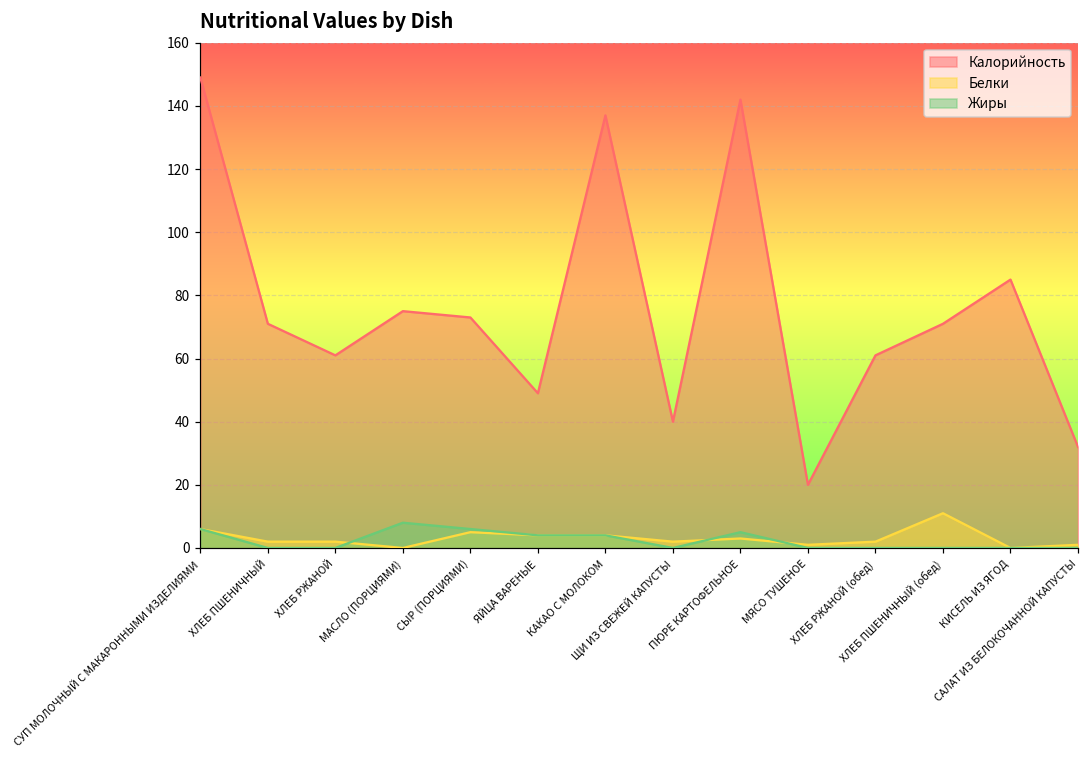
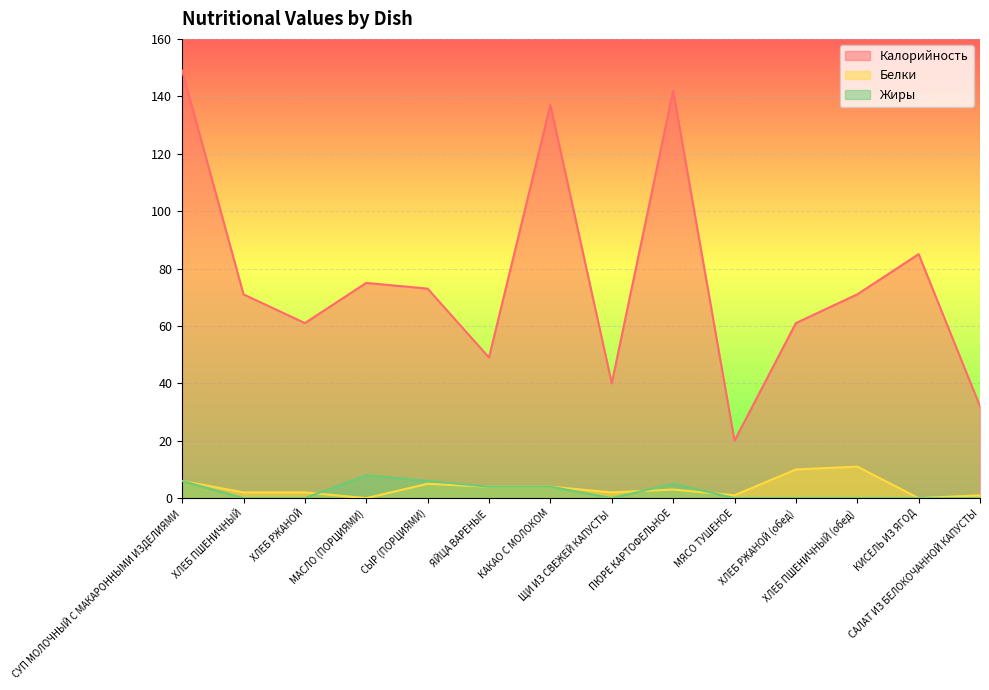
Белки, ХЛЕБ РЖАНОЙ (обед): 2 -> 10
